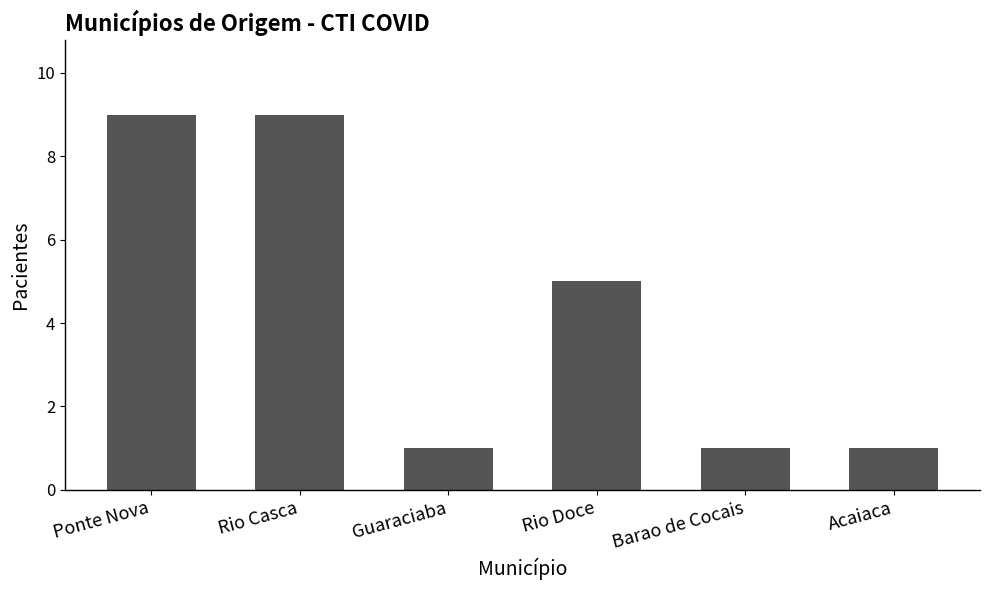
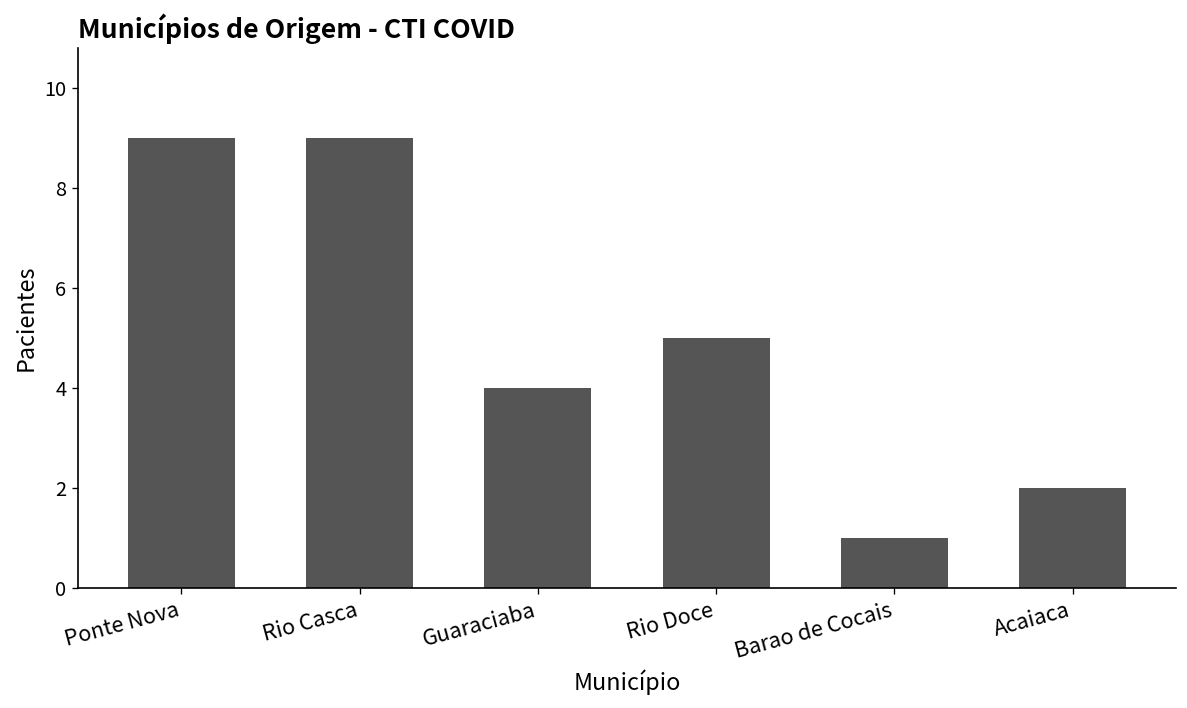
Guaraciaba: 1 -> 4
Acaiaca: 1 -> 2
